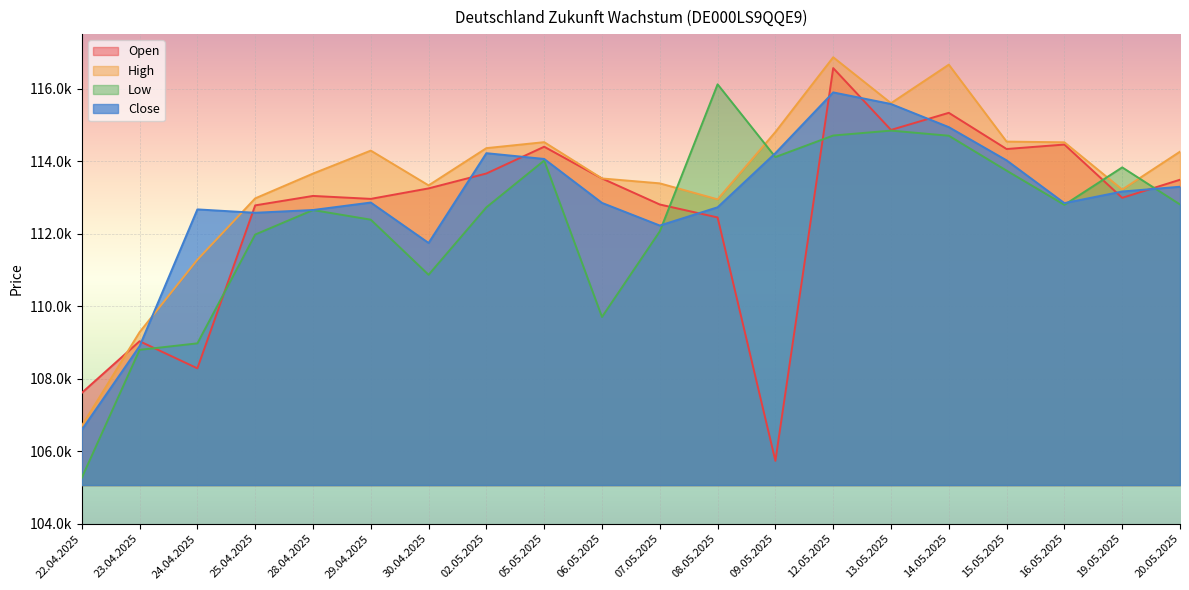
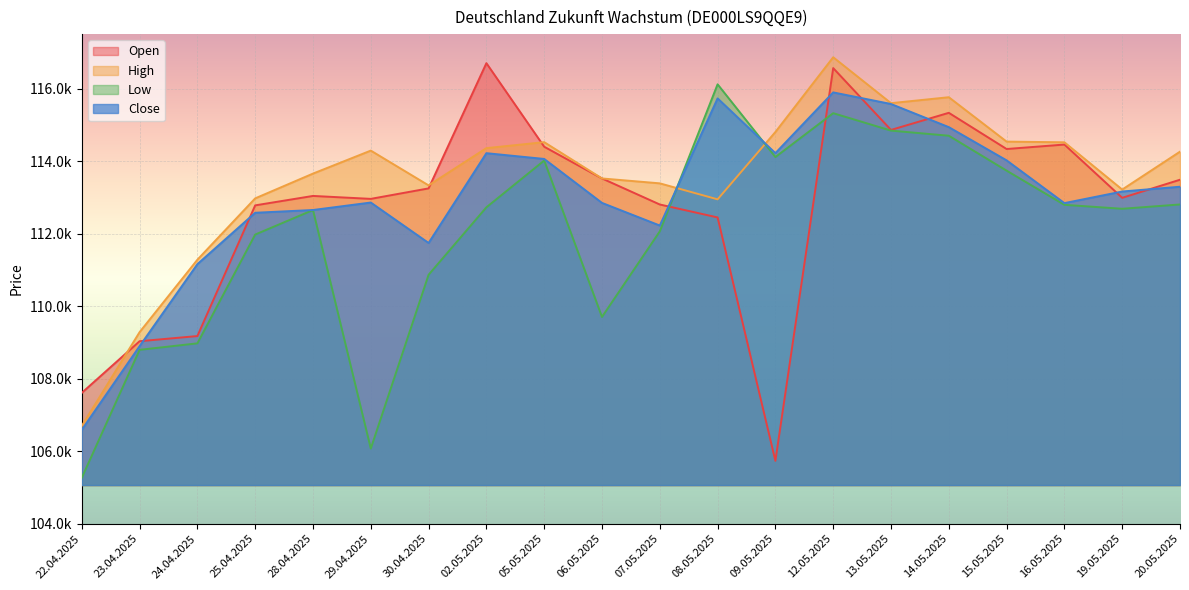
Open, 24.04.2025: 108300 -> 109200
Close, 24.04.2025: 112700 -> 111200
Low, 29.04.2025: 112400 -> 106100
Open, 02.05.2025: 113700 -> 116700
Close, 08.05.2025: 112700 -> 115700
Low, 12.05.2025: 114700 -> 115300
High, 14.05.2025: 116700 -> 115800
Low, 19.05.2025: 113800 -> 112700
